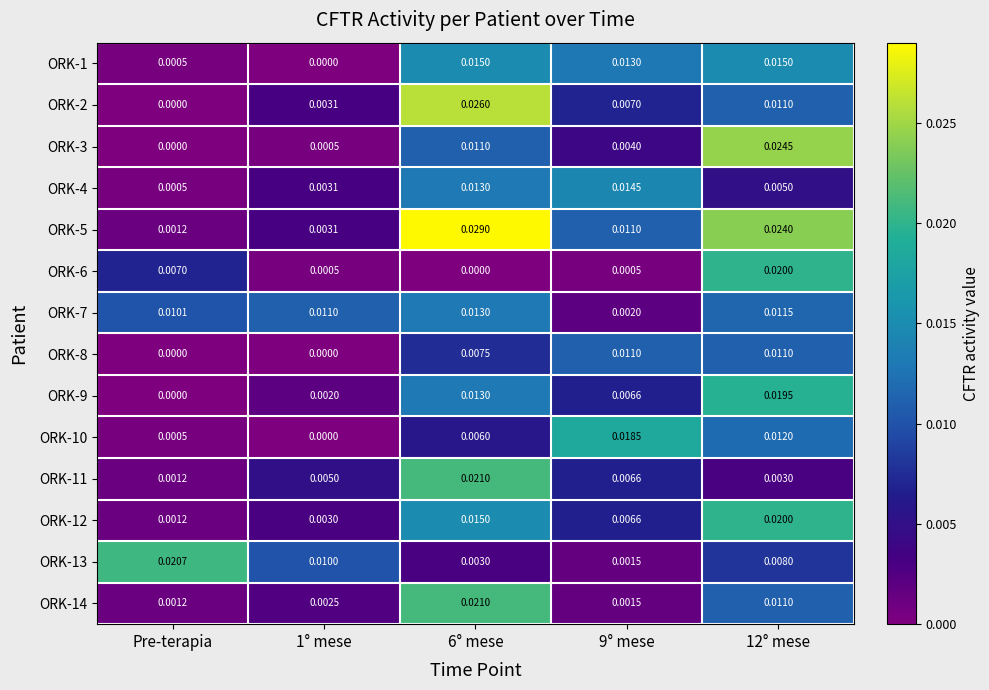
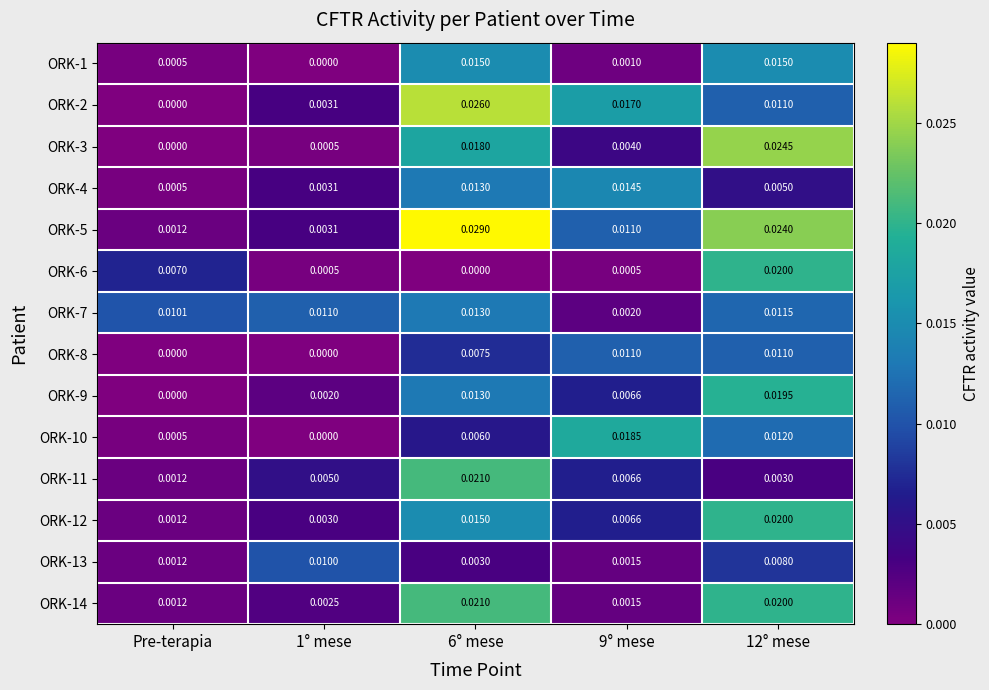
ORK-1, 9° mese: 0.0130 -> 0.0010
ORK-2, 9° mese: 0.0070 -> 0.0170
ORK-3, 6° mese: 0.0110 -> 0.0180
ORK-13, Pre-terapia: 0.0207 -> 0.0012
ORK-14, 12° mese: 0.0110 -> 0.0200
